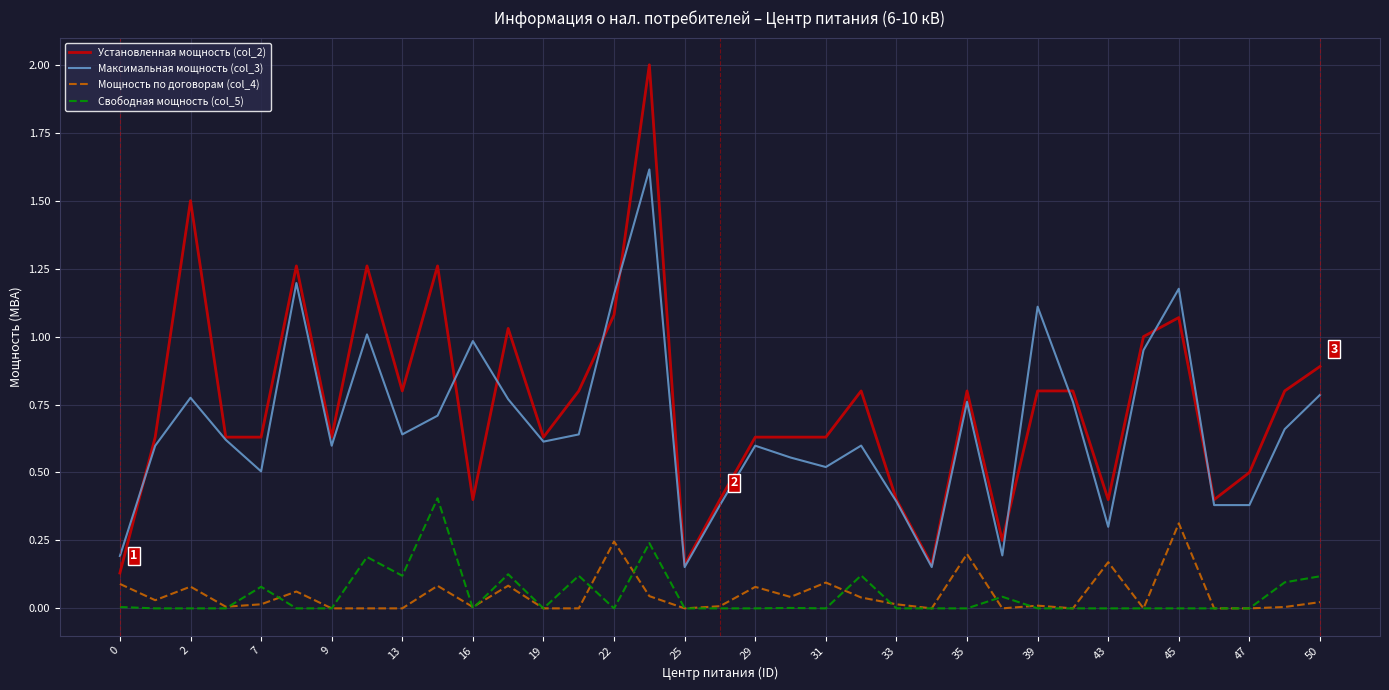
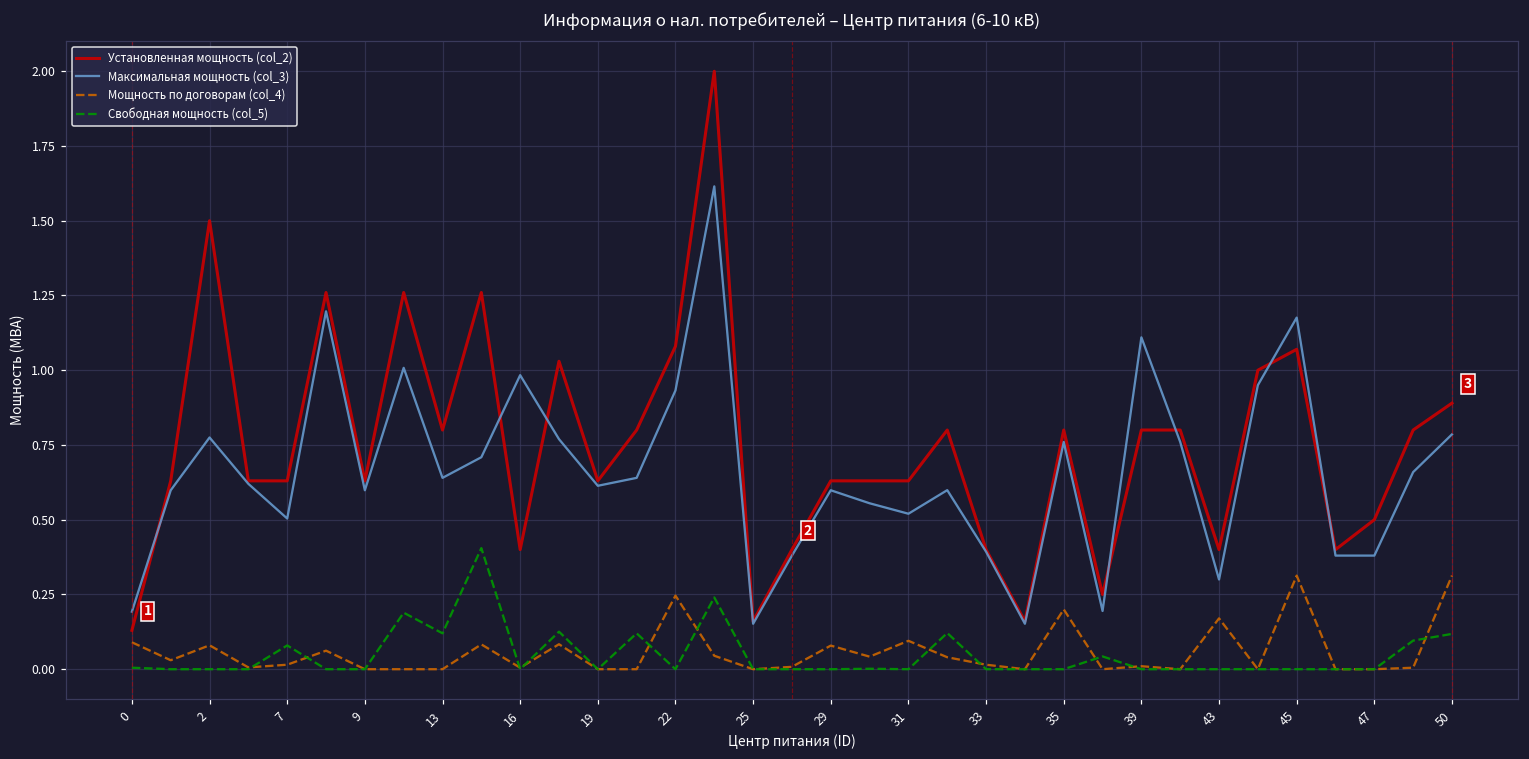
Максимальная мощность (col_3), 22: 1.16 -> 0.93
Мощность по договорам (col_4), 50: 0.02 -> 0.31
